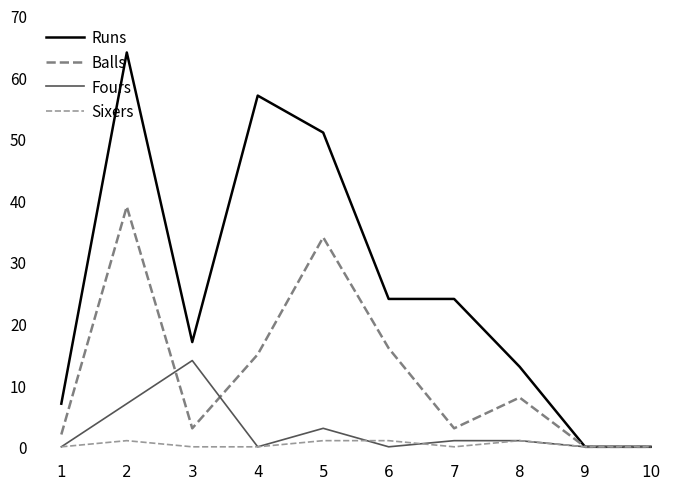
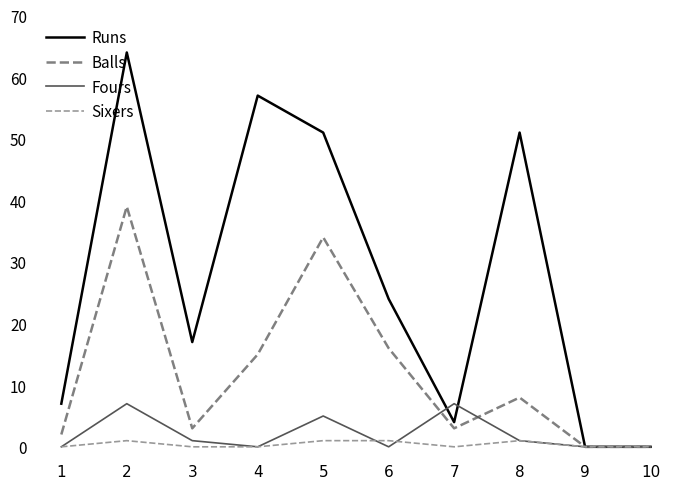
Fours, 3: 14 -> 1
Fours, 5: 3 -> 5
Runs, 7: 24 -> 4
Fours, 7: 1 -> 7
Runs, 8: 13 -> 51
